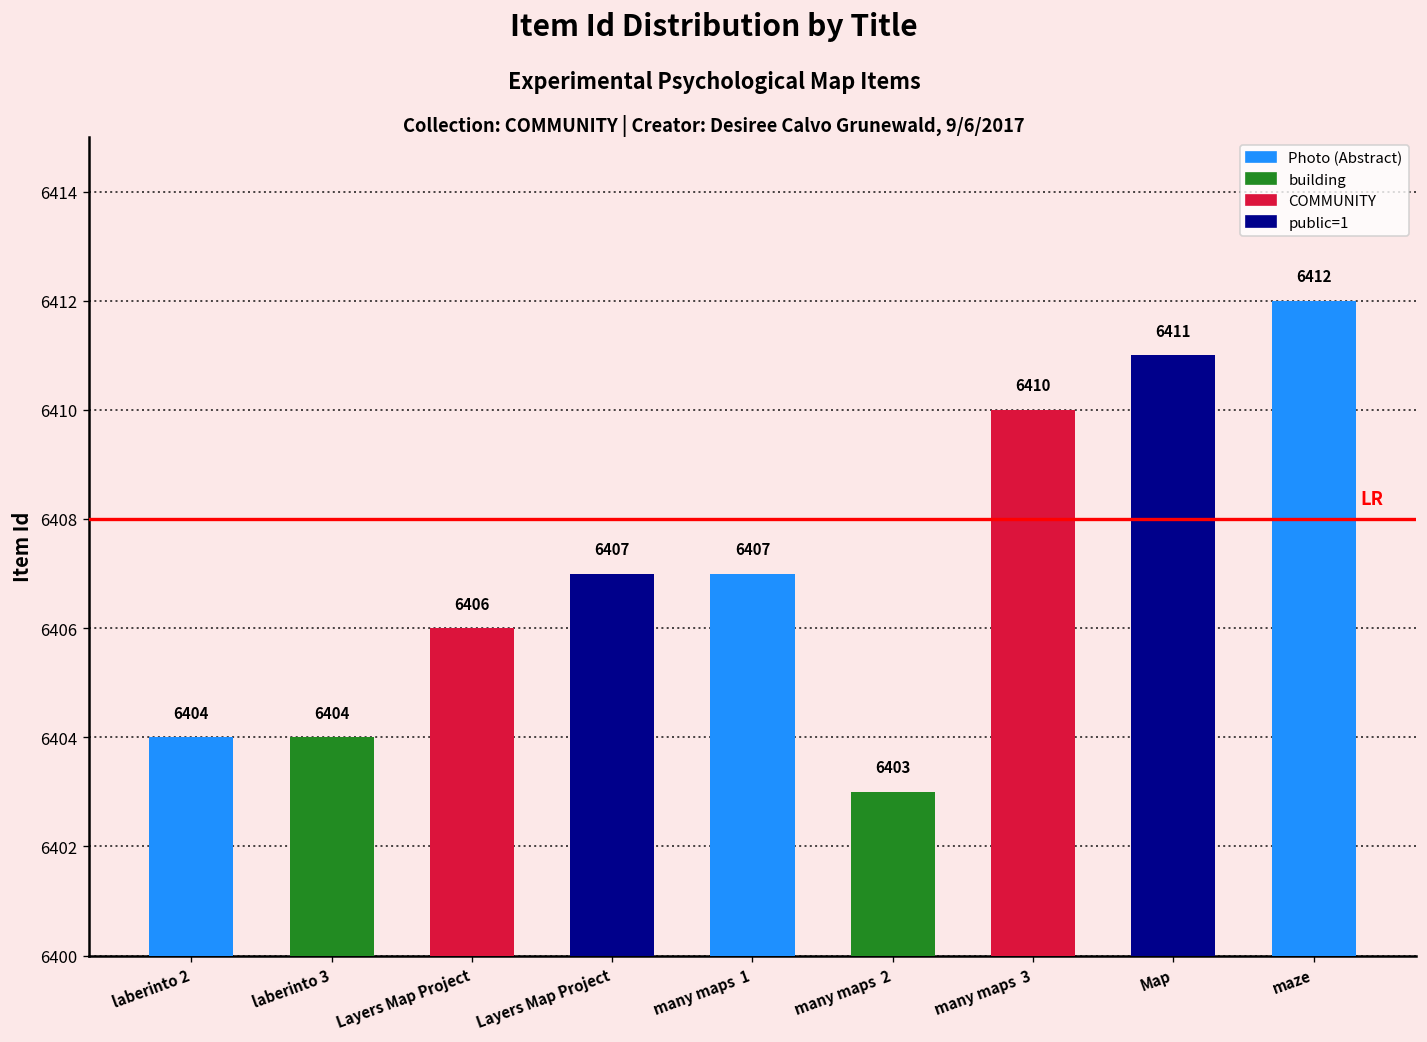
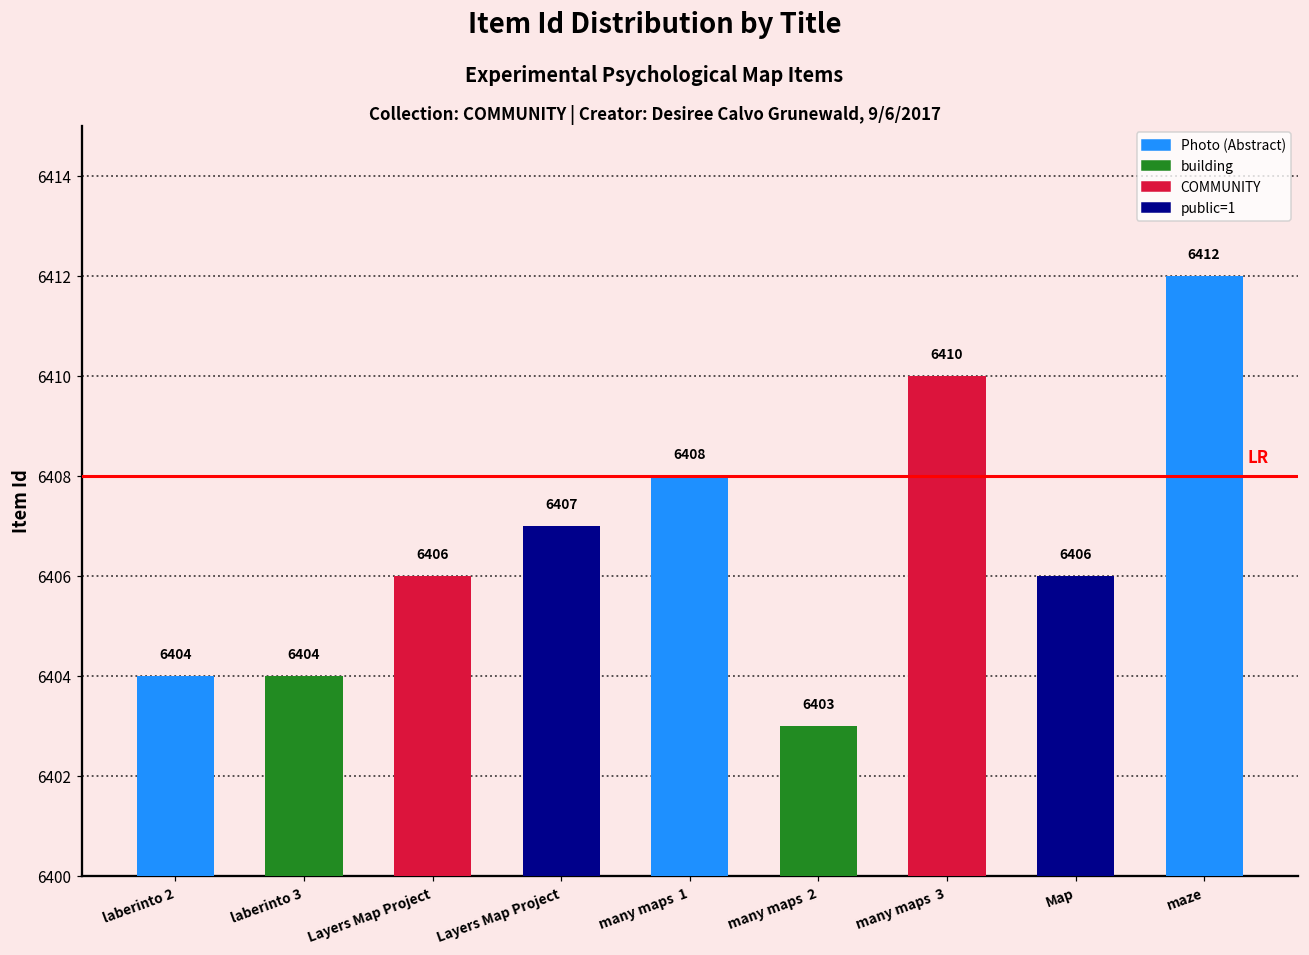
many maps 1: 6407 -> 6408
Map: 6411 -> 6406
